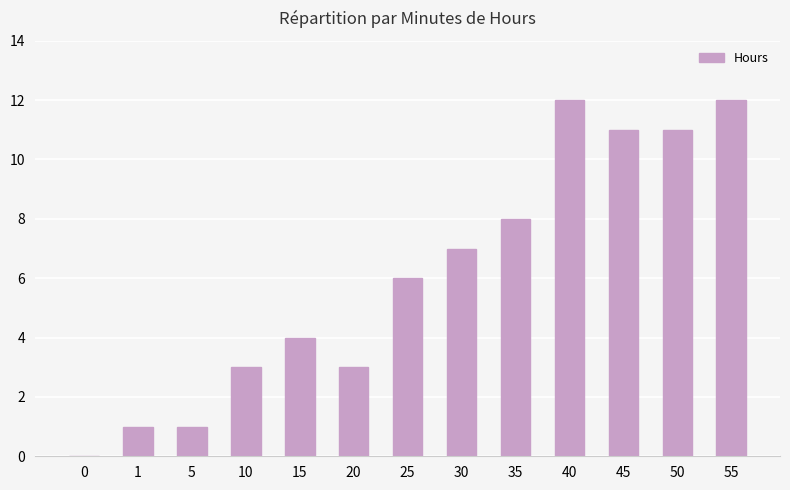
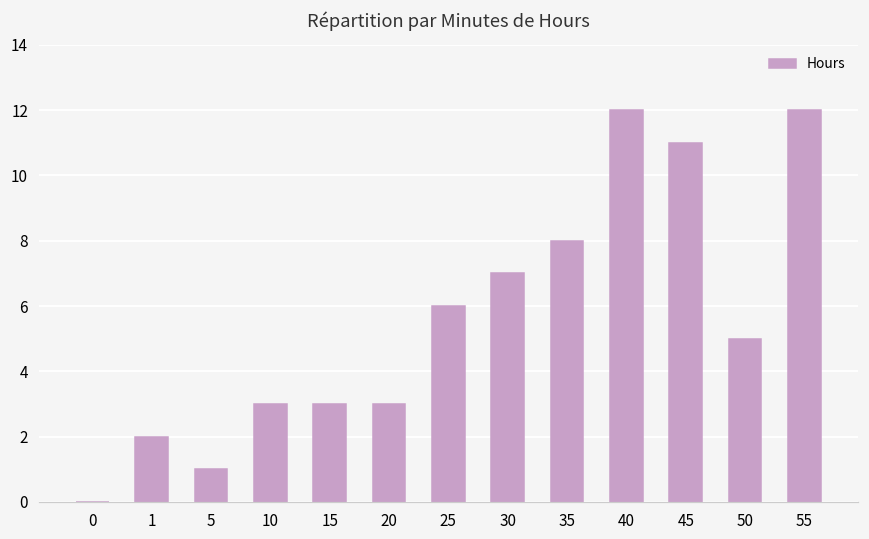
1: 1 -> 2
15: 4 -> 3
50: 11 -> 5
